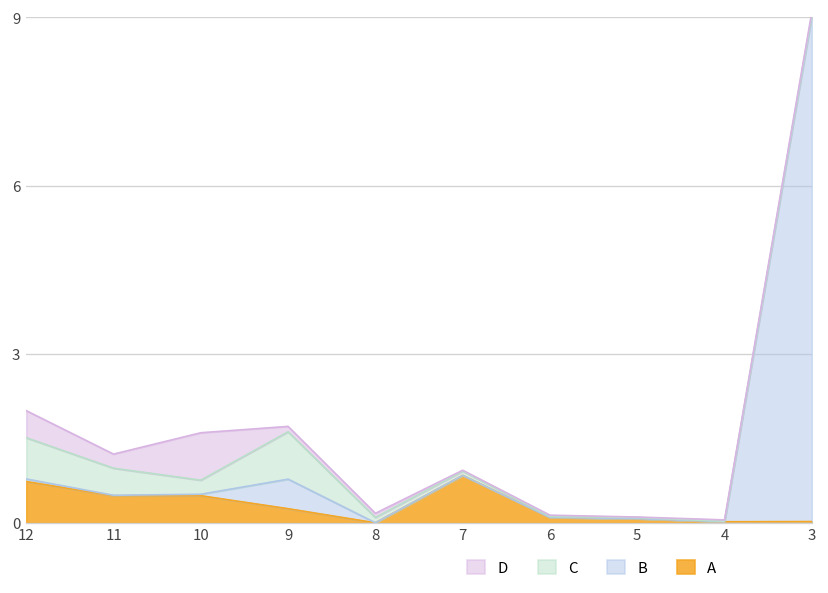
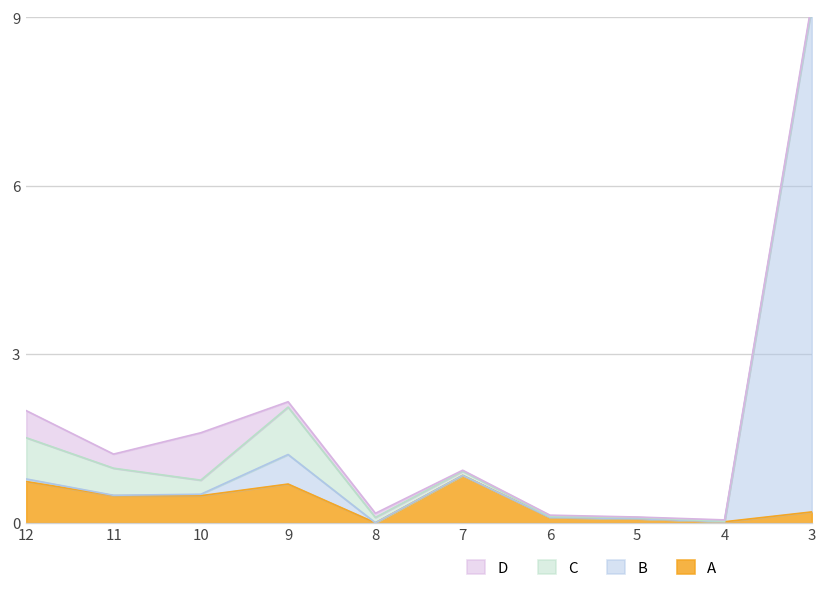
A, 9: 0.3 -> 0.7
A, 3: 0.0 -> 0.2
